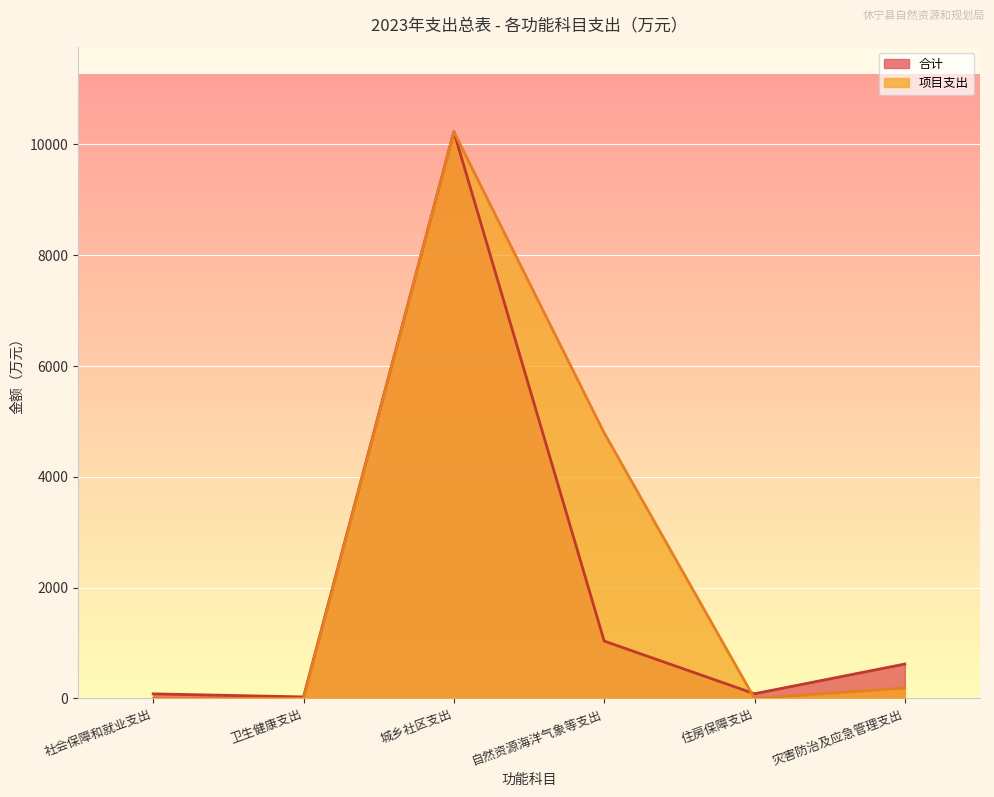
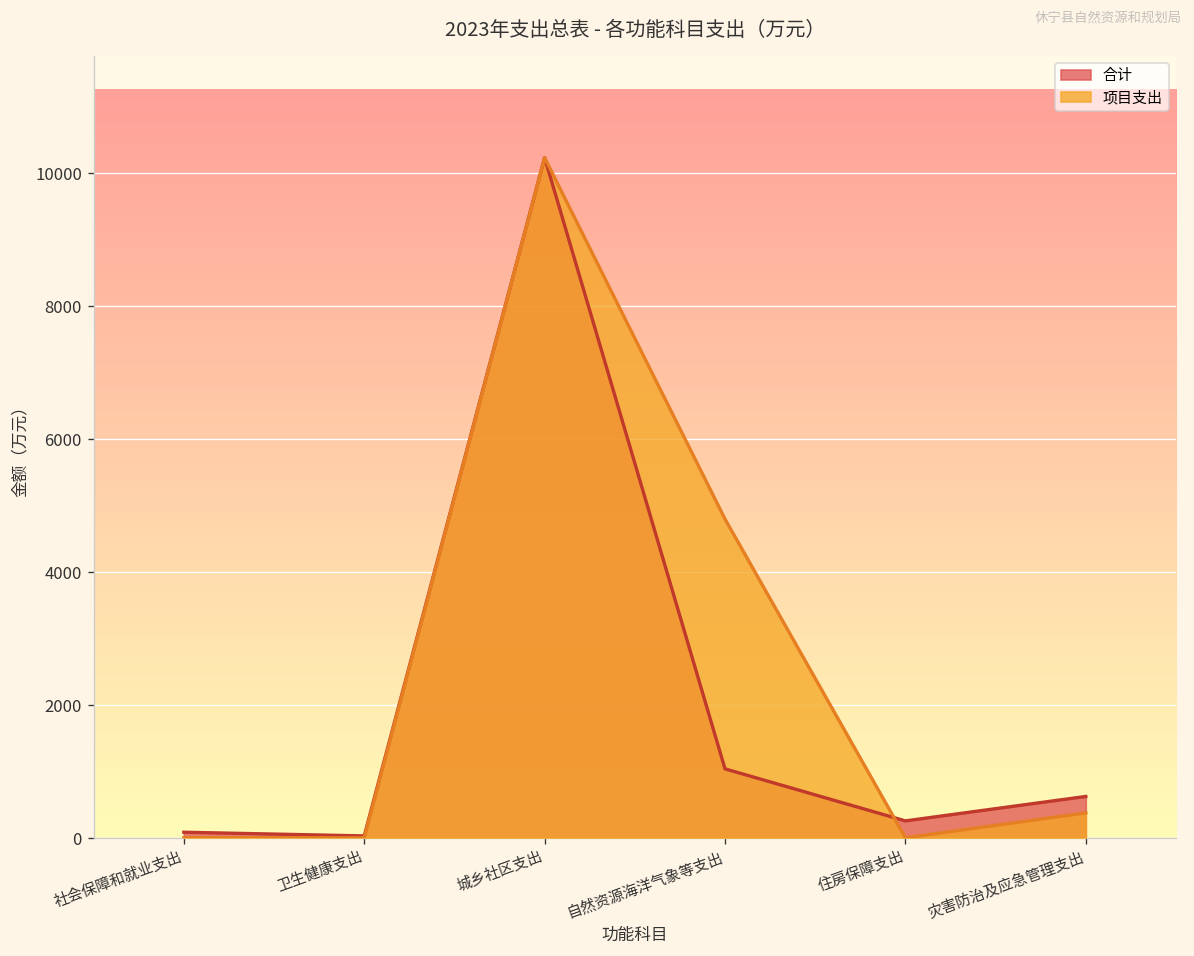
合计, 住房保障支出: 100 -> 300
项目支出, 灾害防治及应急管理支出: 200 -> 400
